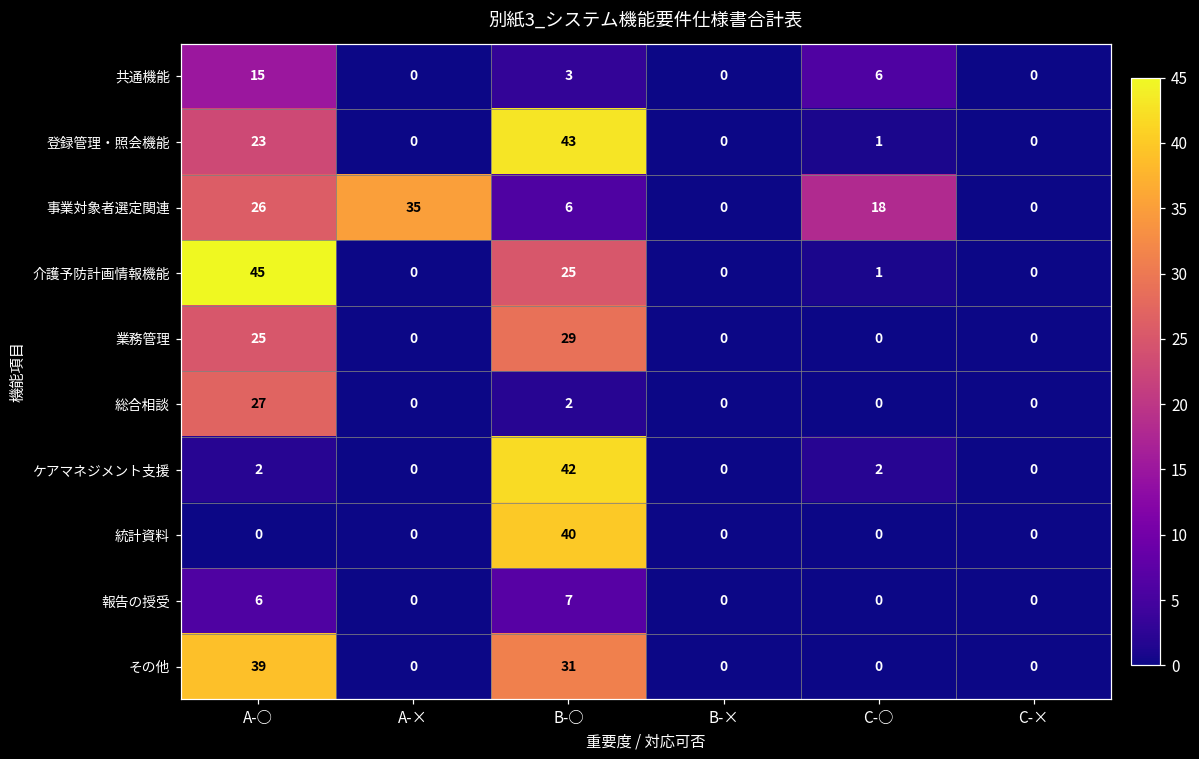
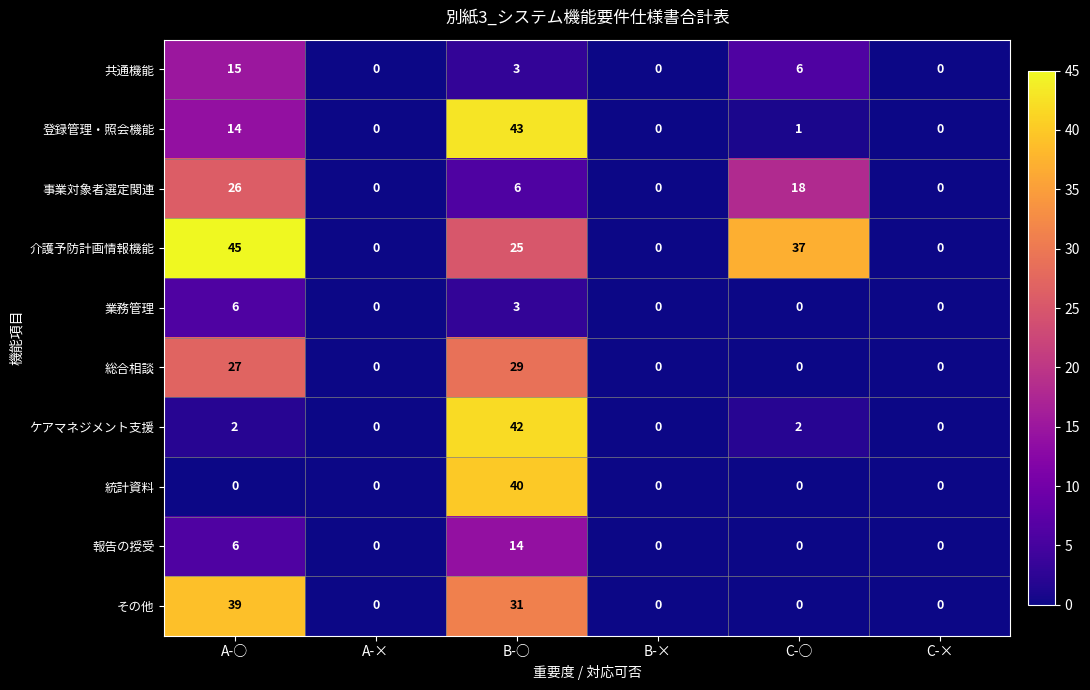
登録管理・照会機能, A-○: 23 -> 14
事業対象者選定関連, A-×: 35 -> 0
介護予防計画情報機能, C-○: 1 -> 37
業務管理, A-○: 25 -> 6
業務管理, B-○: 29 -> 3
総合相談, B-○: 2 -> 29
報告の授受, B-○: 7 -> 14
